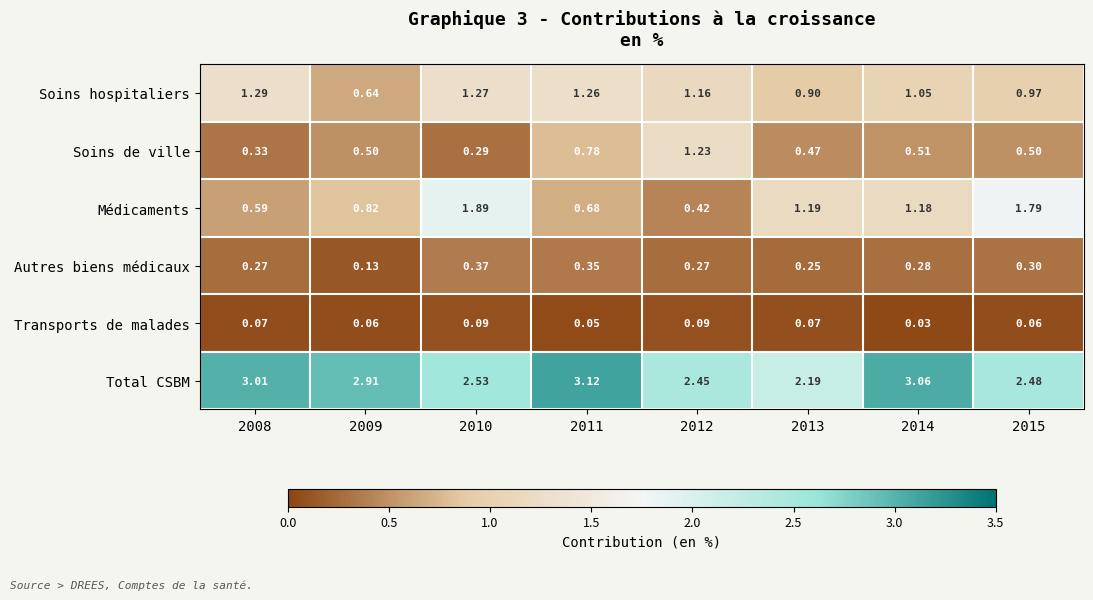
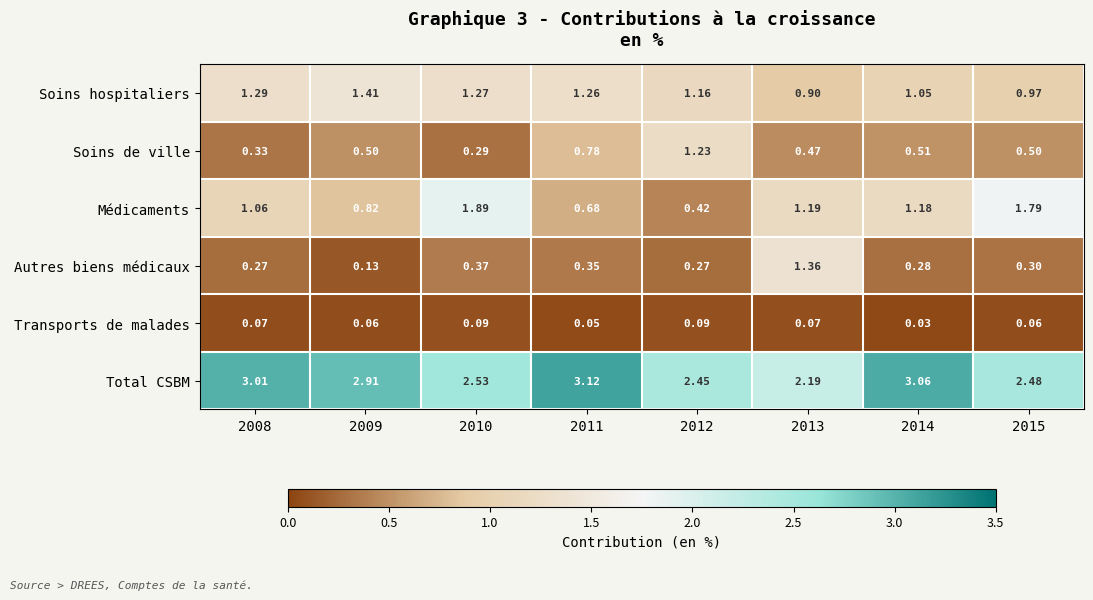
Soins hospitaliers, 2009: 0.64 -> 1.41
Médicaments, 2008: 0.59 -> 1.06
Autres biens médicaux, 2013: 0.25 -> 1.36
